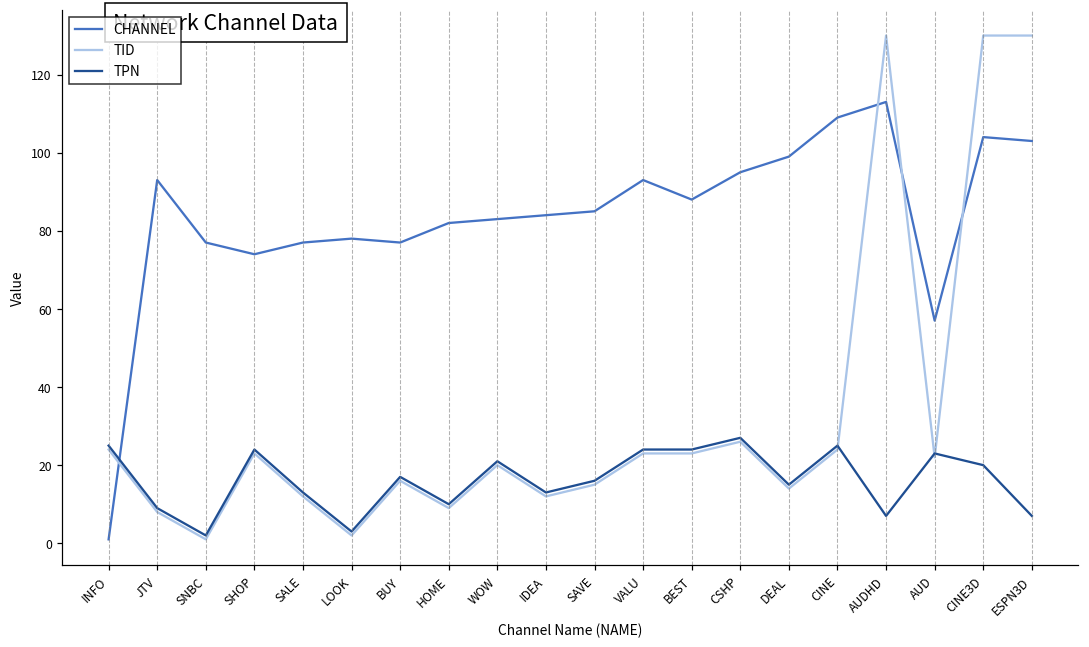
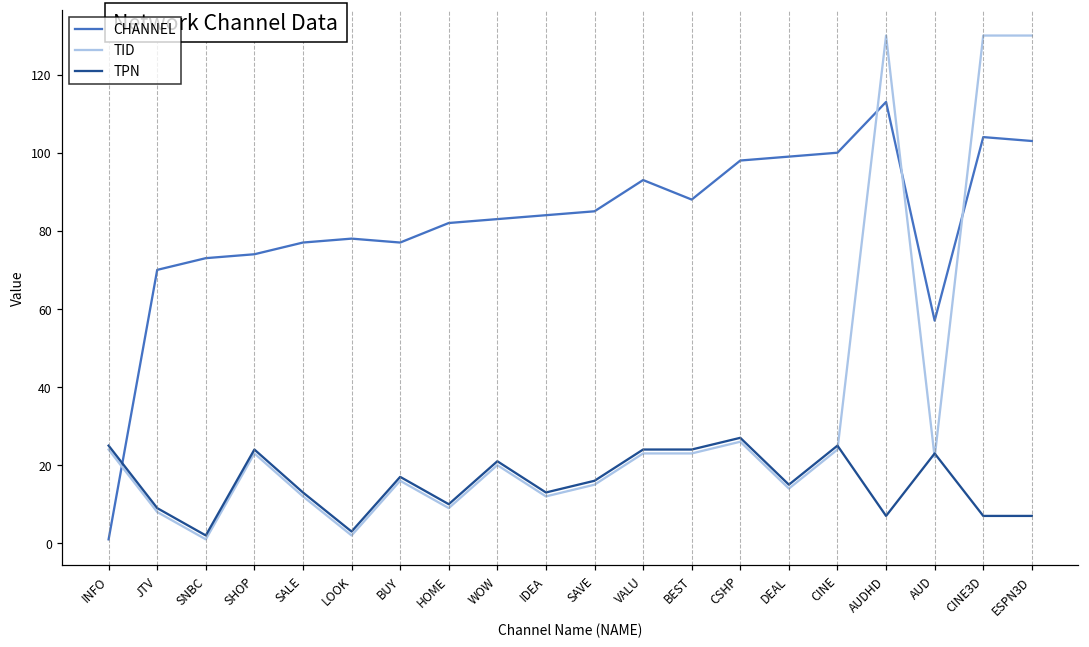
CHANNEL, JTV: 93 -> 70
CHANNEL, SNBC: 77 -> 73
CHANNEL, CSHP: 95 -> 98
CHANNEL, CINE: 109 -> 100
TPN, CINE3D: 20 -> 7
